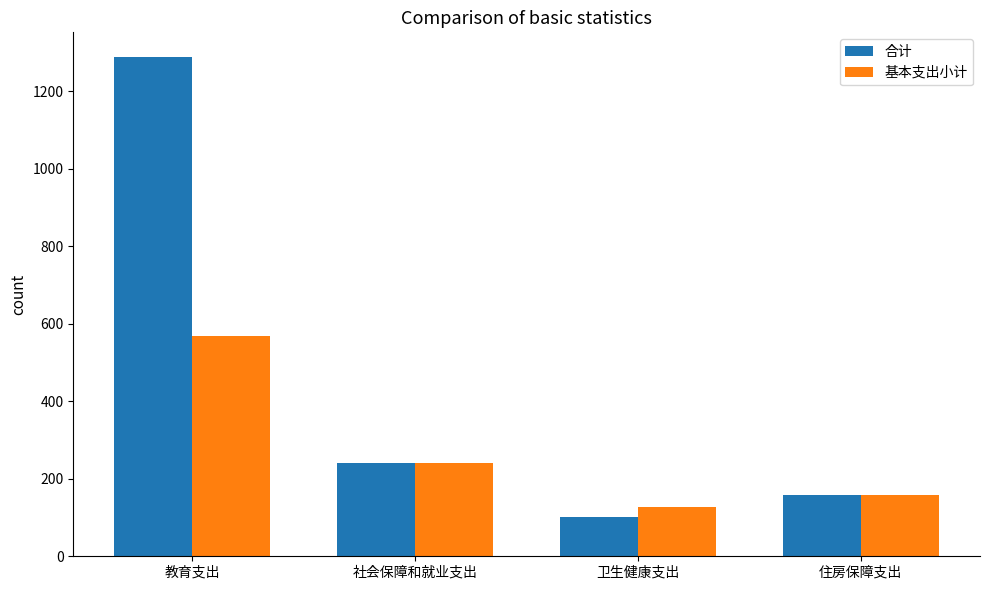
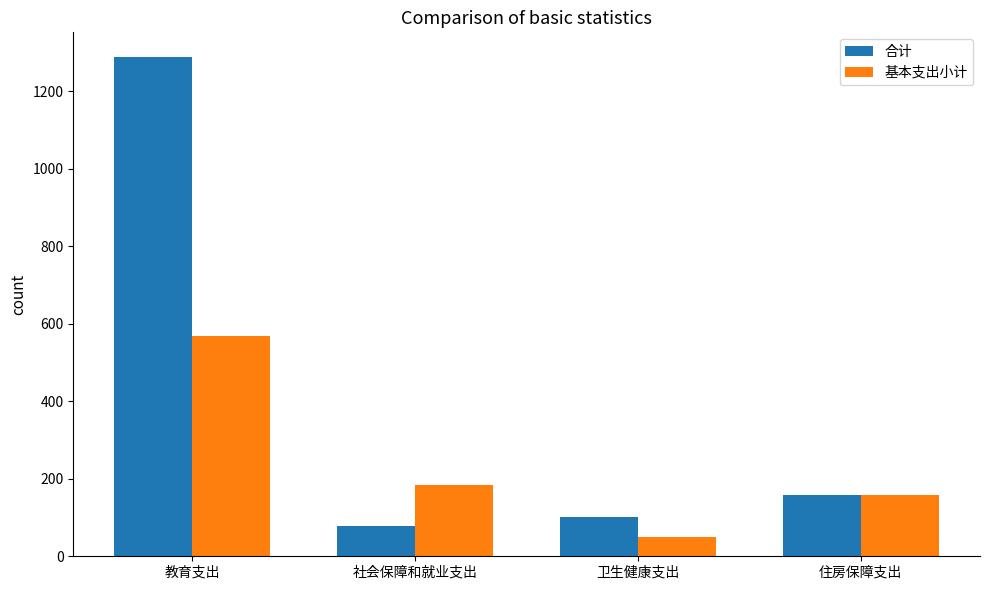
合计, 社会保障和就业支出: 240 -> 80
基本支出小计, 社会保障和就业支出: 240 -> 180
基本支出小计, 卫生健康支出: 130 -> 50
